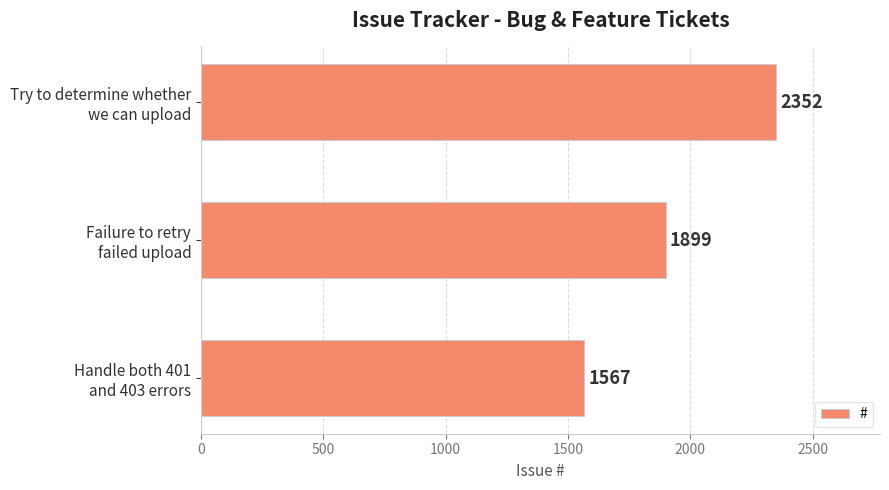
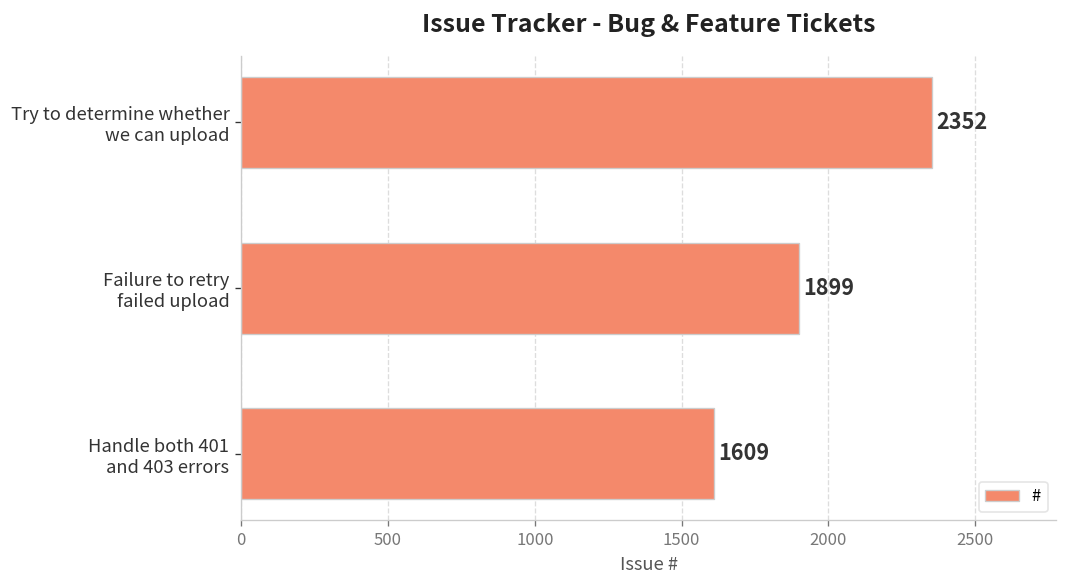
Handle both 401 and 403 errors: 1567 -> 1609
